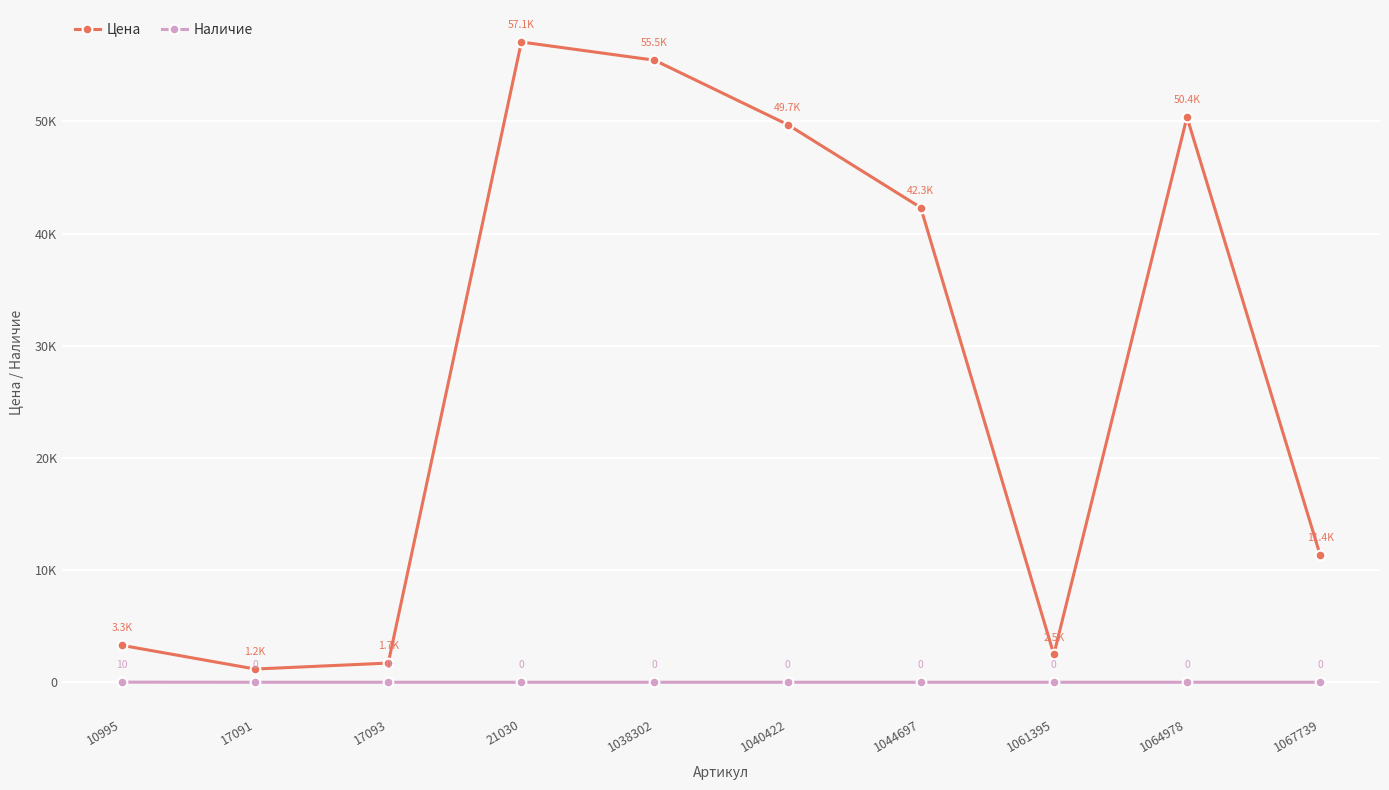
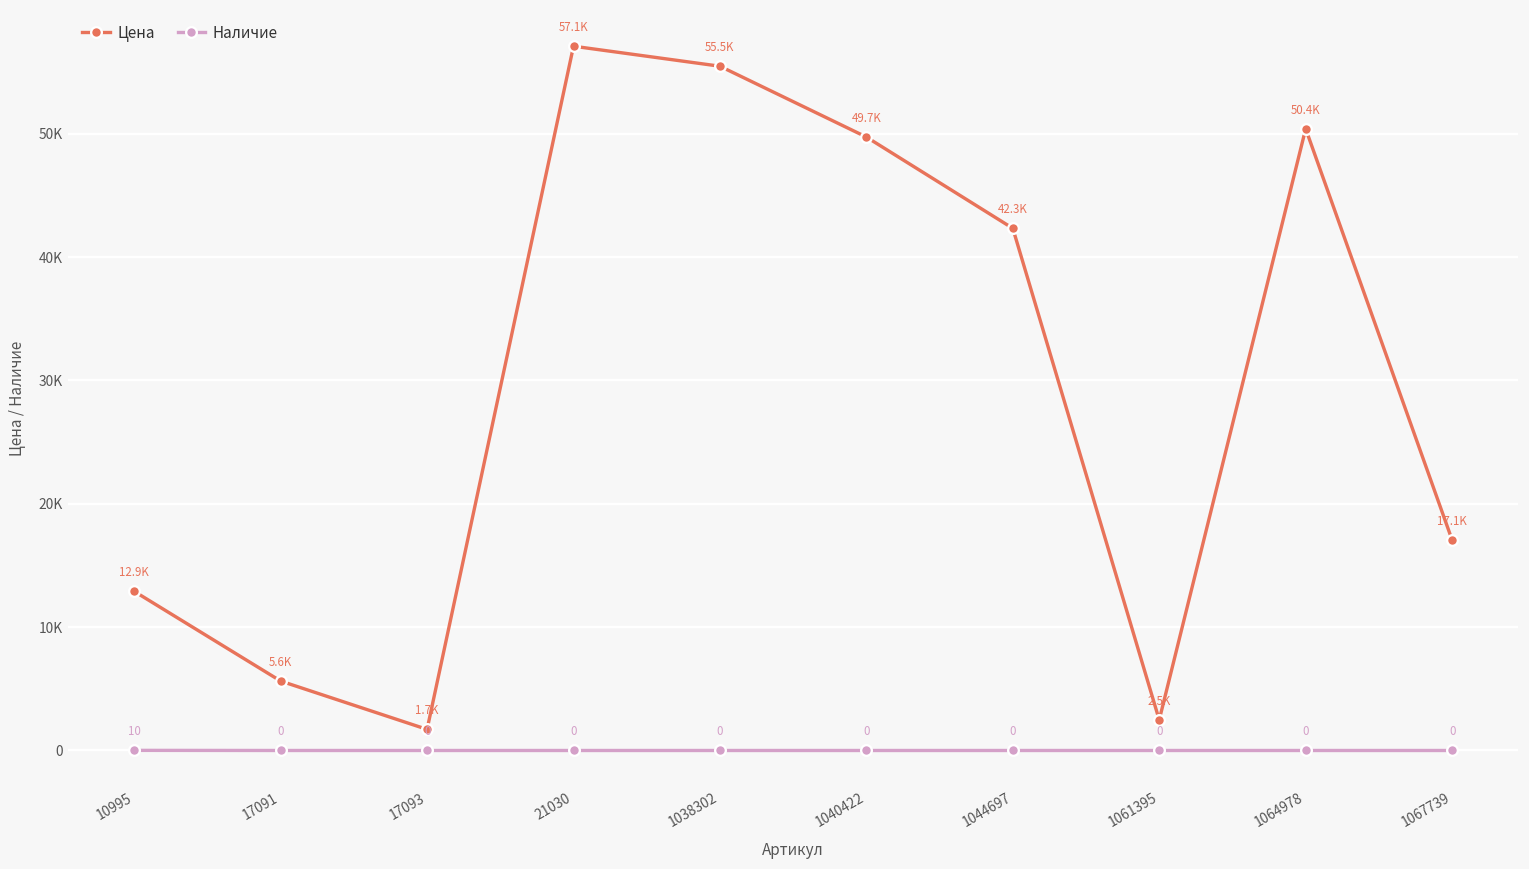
Цена, 10995: 3.3K -> 12.9K
Цена, 17091: 1.2K -> 5.6K
Цена, 1067739: 11.4K -> 17.1K
